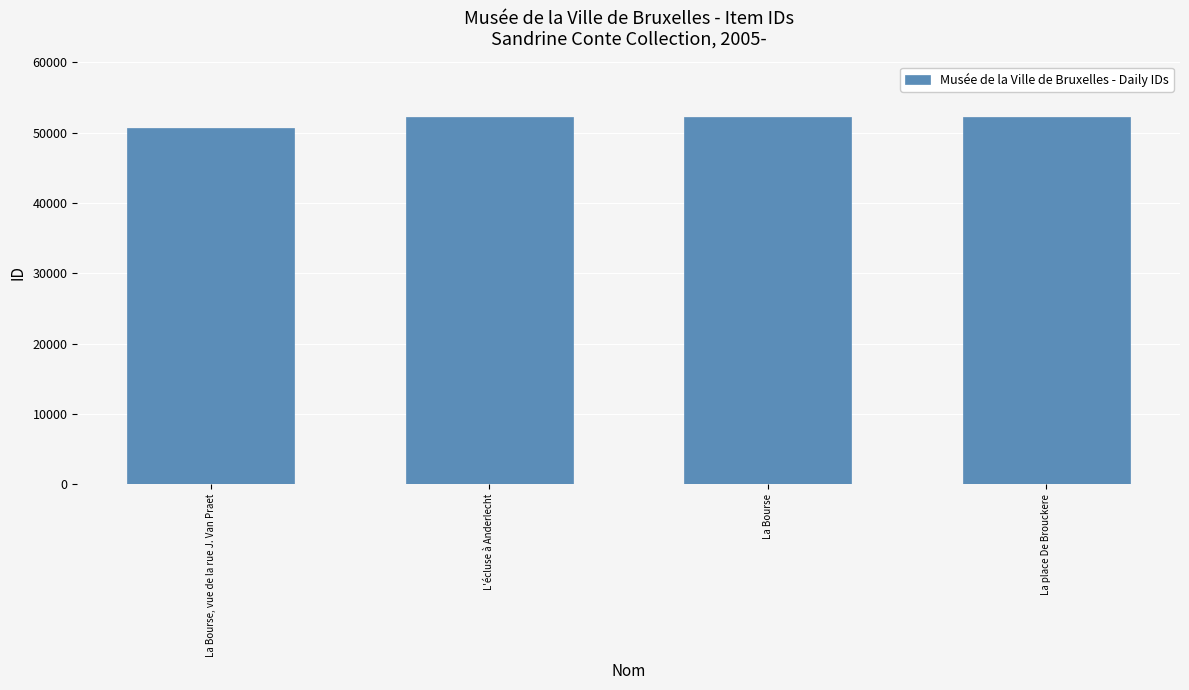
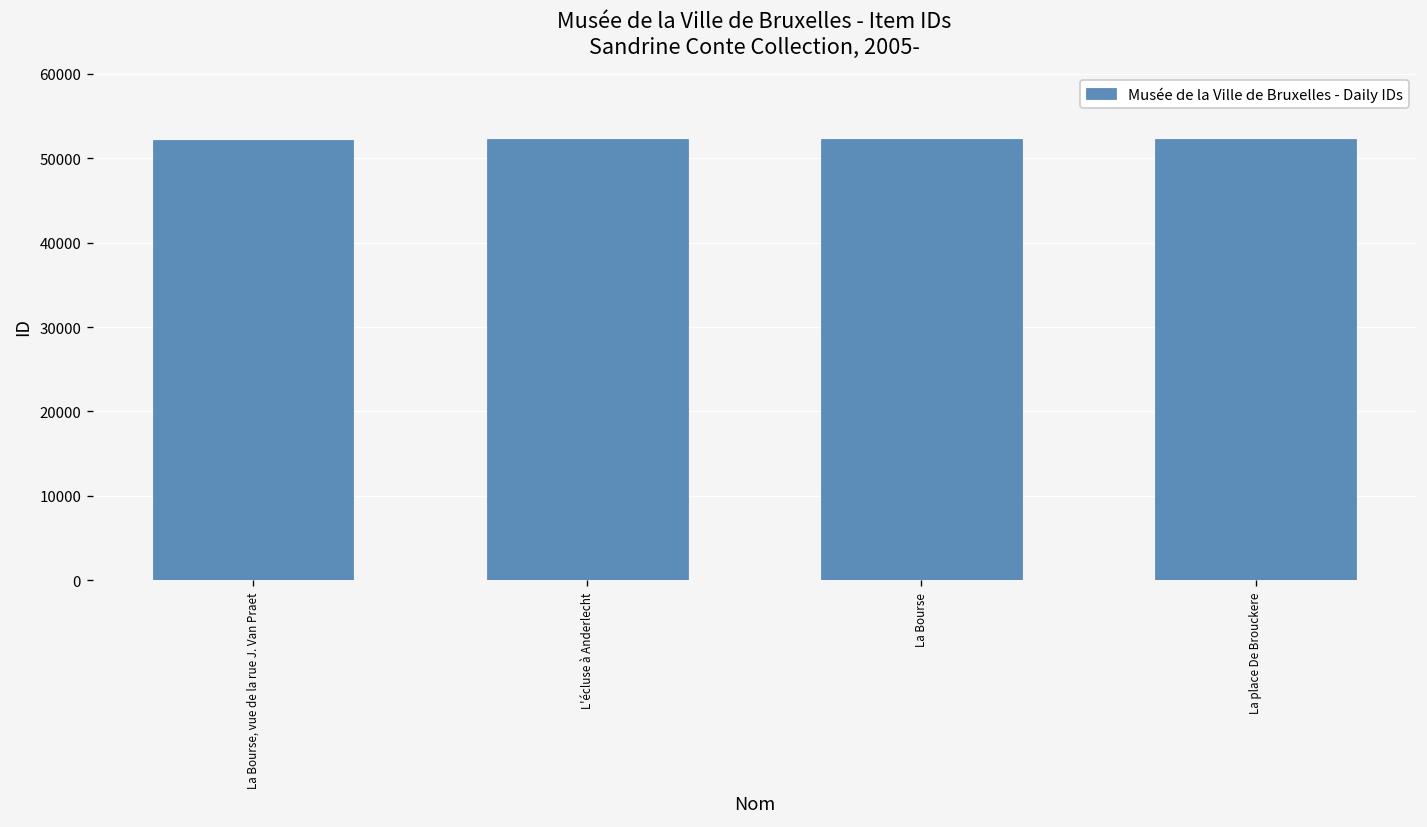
La Bourse, vue de la rue J. Van Praet: 51000 -> 52000
